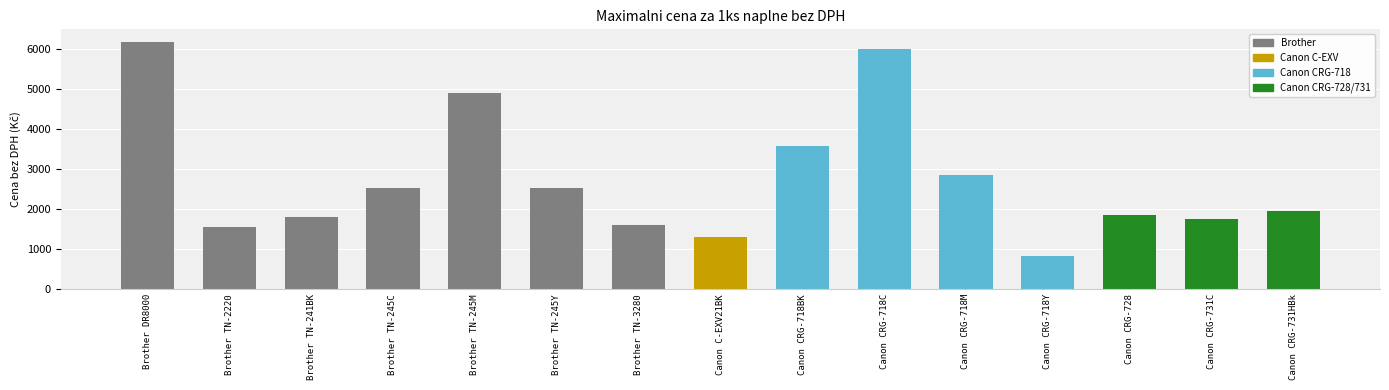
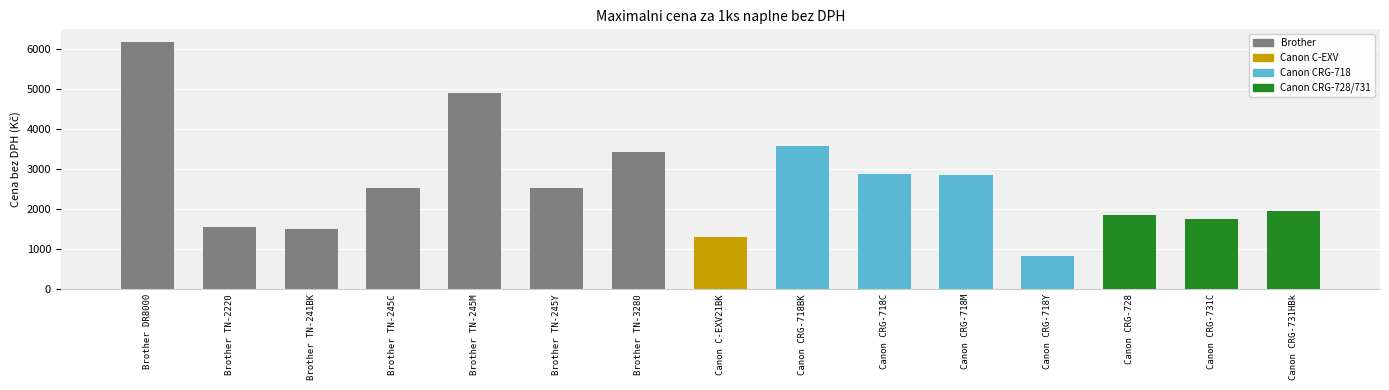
Brother TN-241BK: 1800 -> 1500
Brother TN-3280: 1600 -> 3400
Canon CRG-718C: 6000 -> 2900
